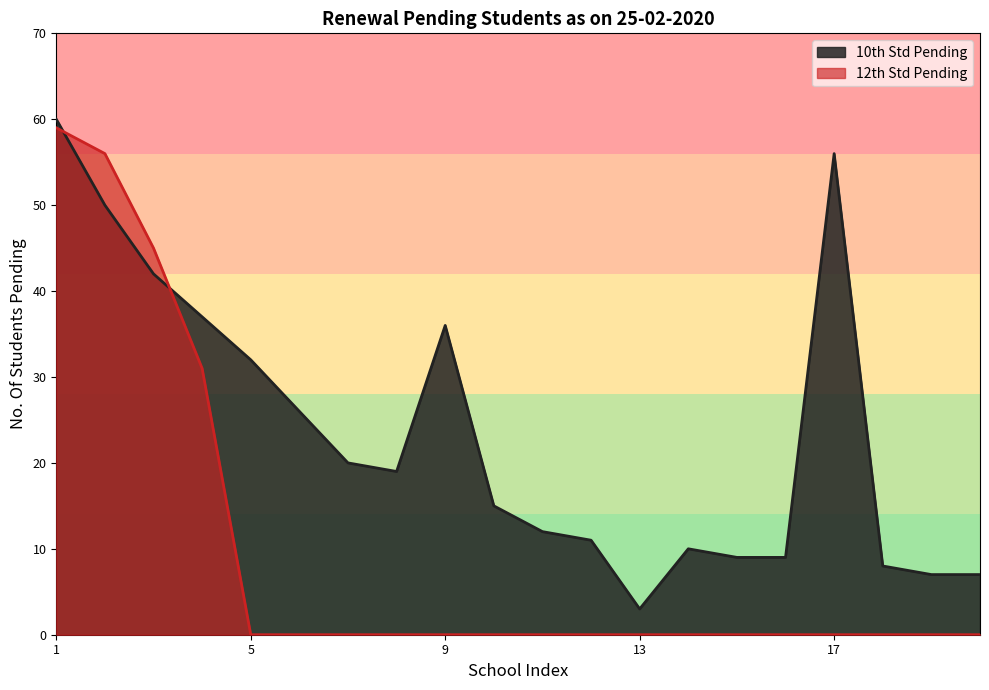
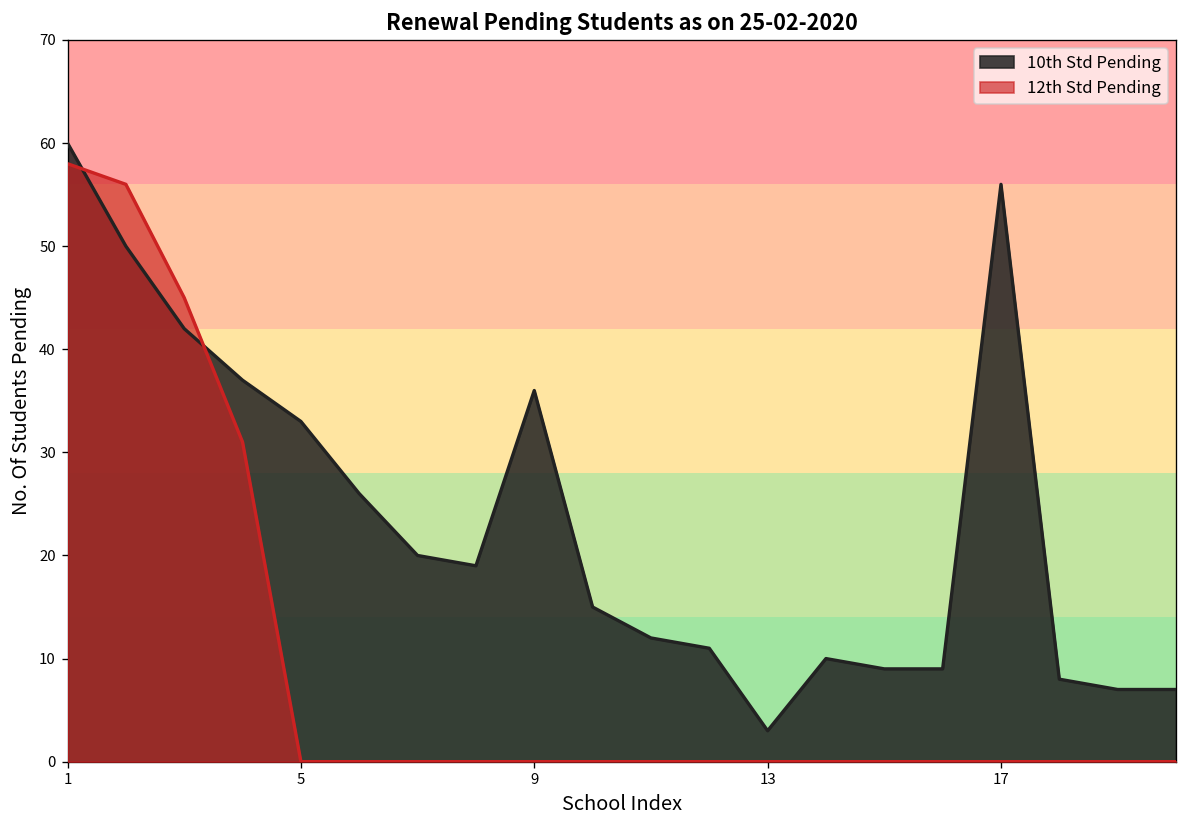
12th Std Pending, 1: 59 -> 58
10th Std Pending, 5: 32 -> 33
